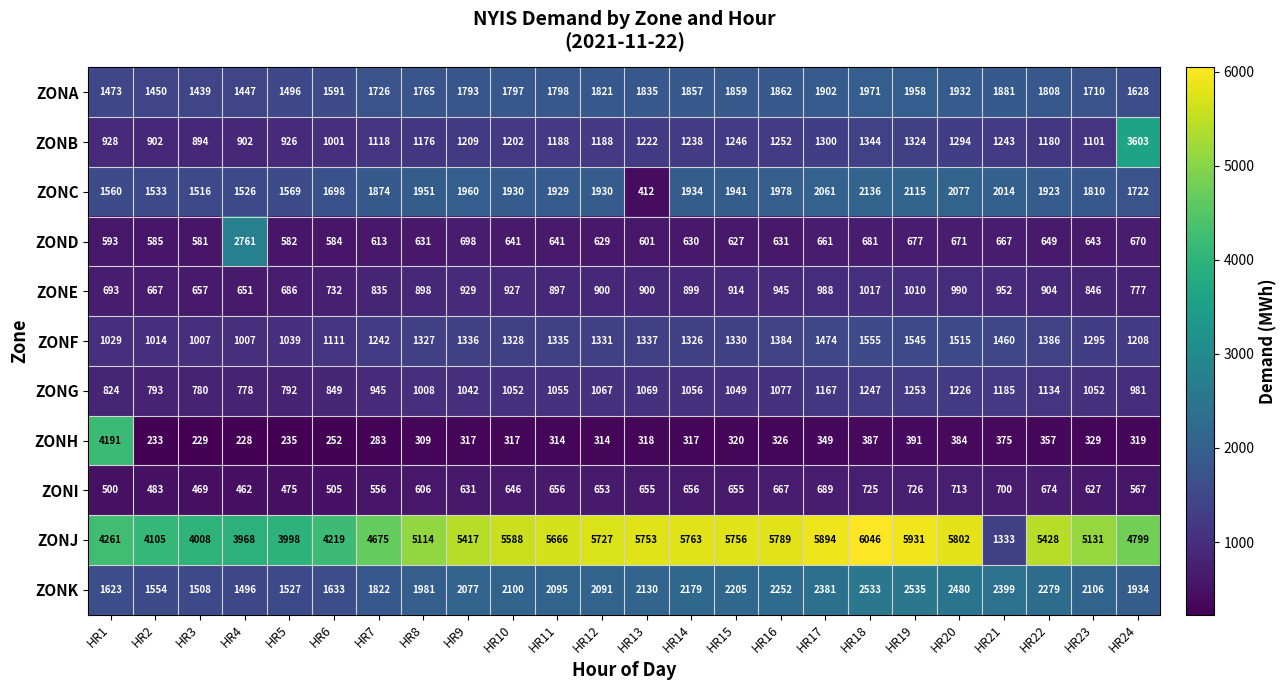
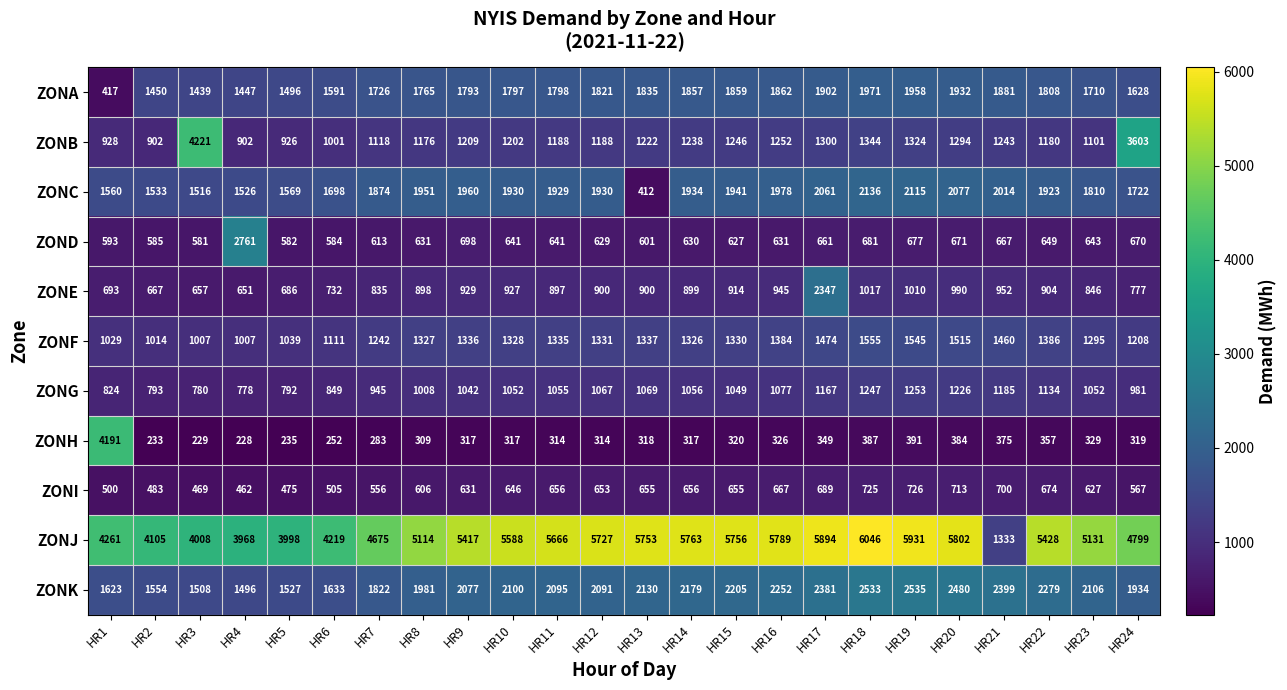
ZONA, HR1: 1473 -> 417
ZONB, HR3: 894 -> 4221
ZONE, HR17: 988 -> 2347
